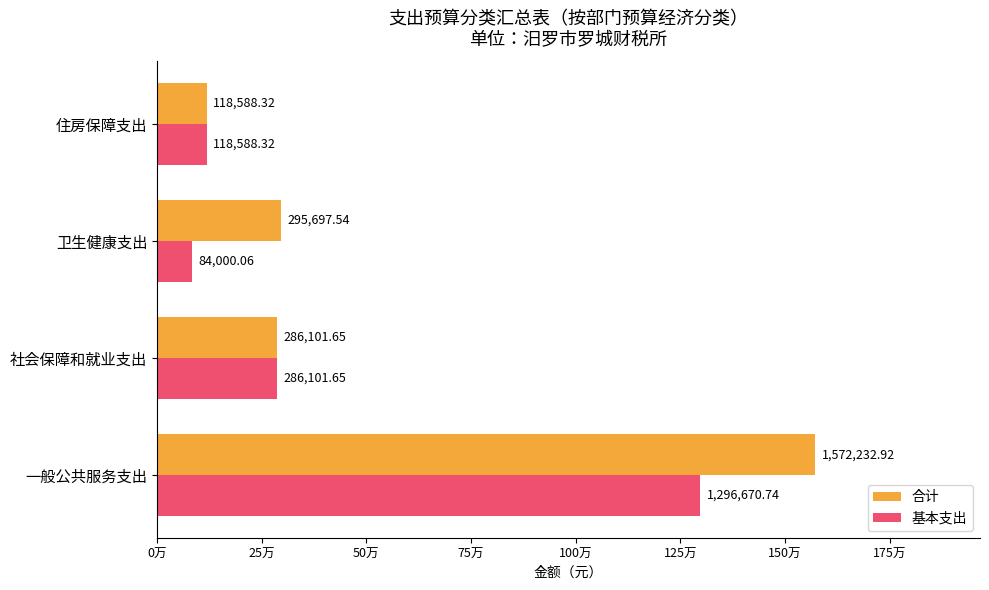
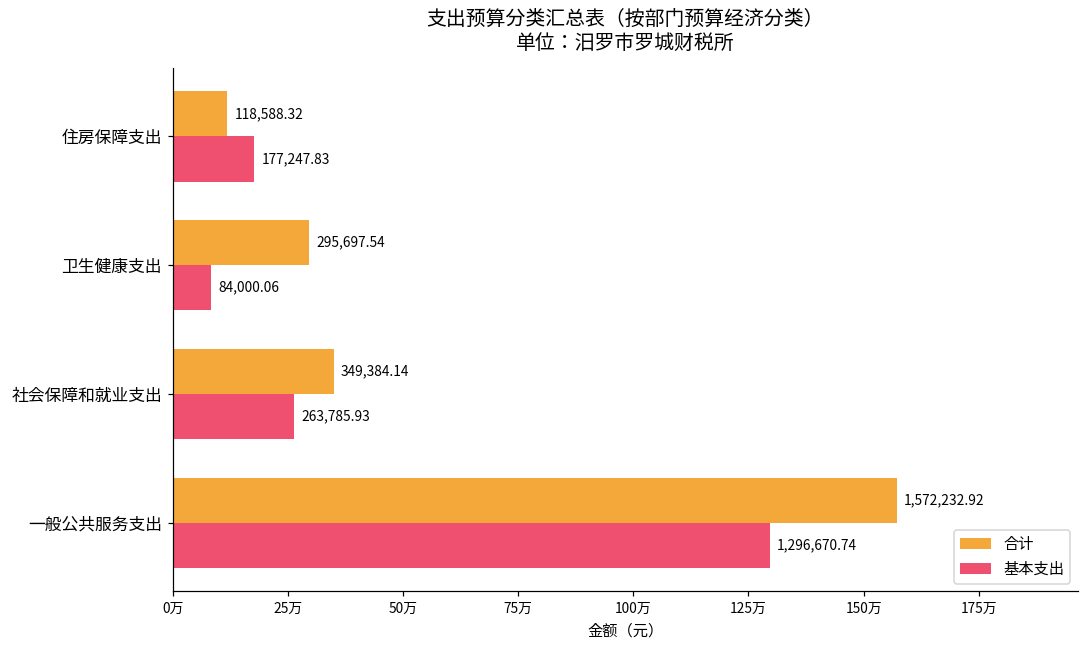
基本支出, 住房保障支出: 118,588.32 -> 177,247.83
合计, 社会保障和就业支出: 286,101.65 -> 349,384.14
基本支出, 社会保障和就业支出: 286,101.65 -> 263,785.93
